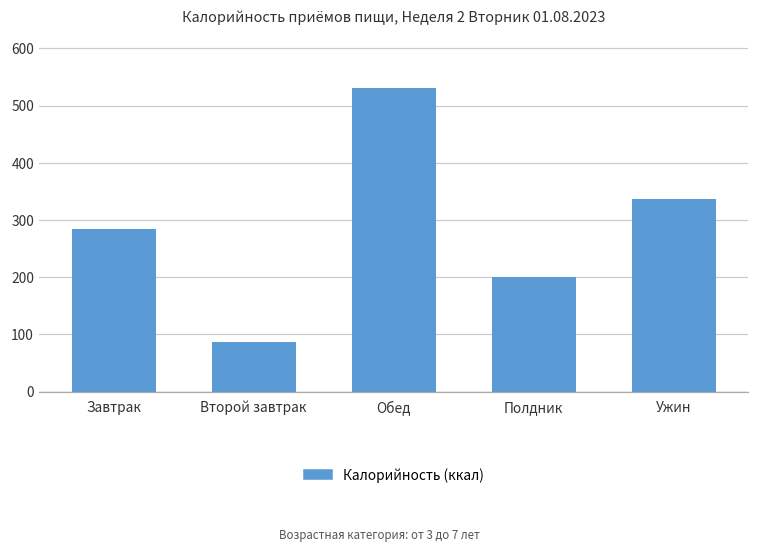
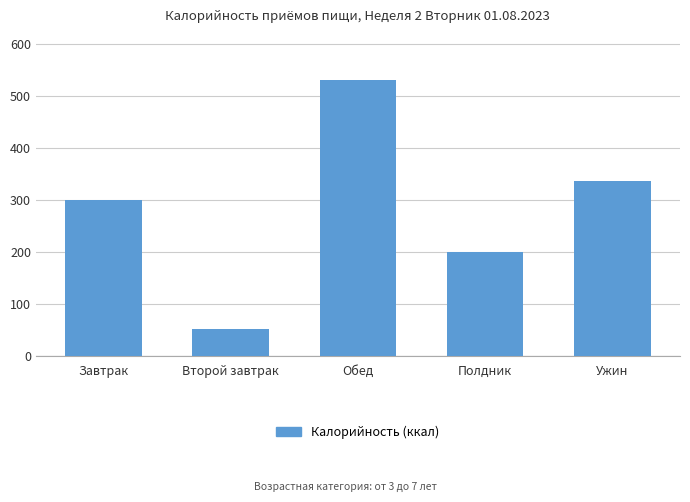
Завтрак: 280 -> 300
Второй завтрак: 90 -> 50
